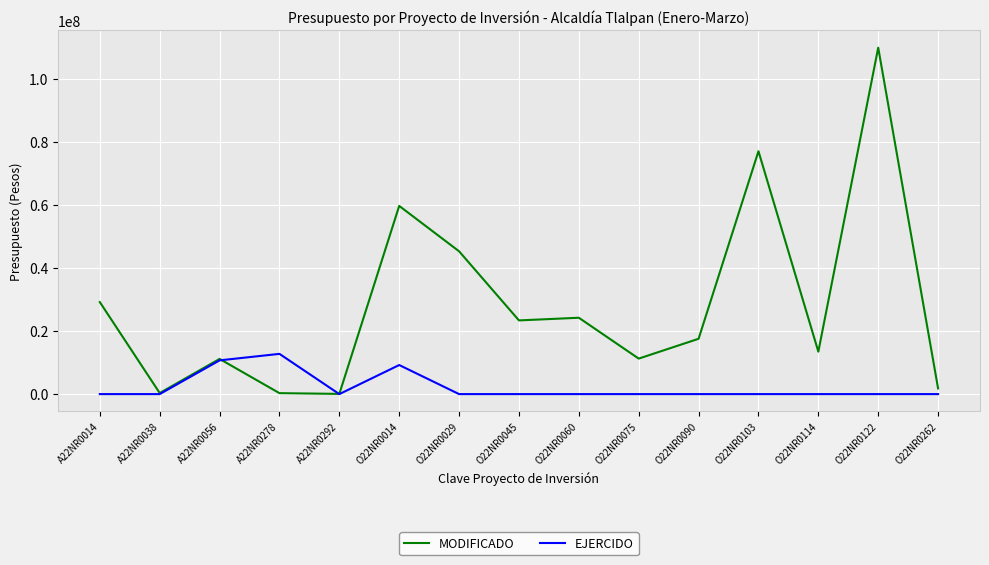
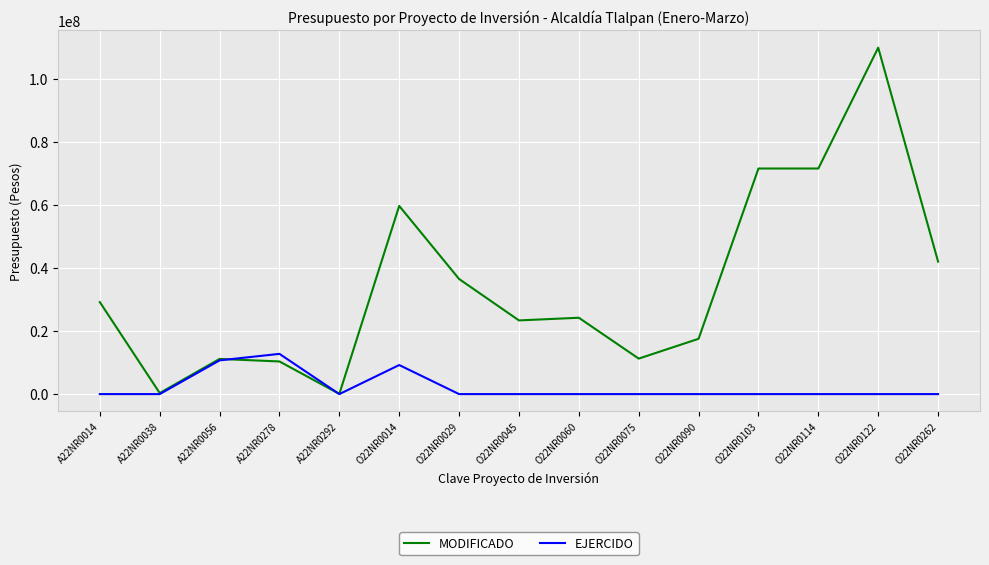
MODIFICADO, A22NR0278: 0 -> 10000000
MODIFICADO, O22NR0029: 45000000 -> 37000000
MODIFICADO, O22NR0103: 77000000 -> 72000000
MODIFICADO, O22NR0114: 13000000 -> 72000000
MODIFICADO, O22NR0262: 2000000 -> 42000000
